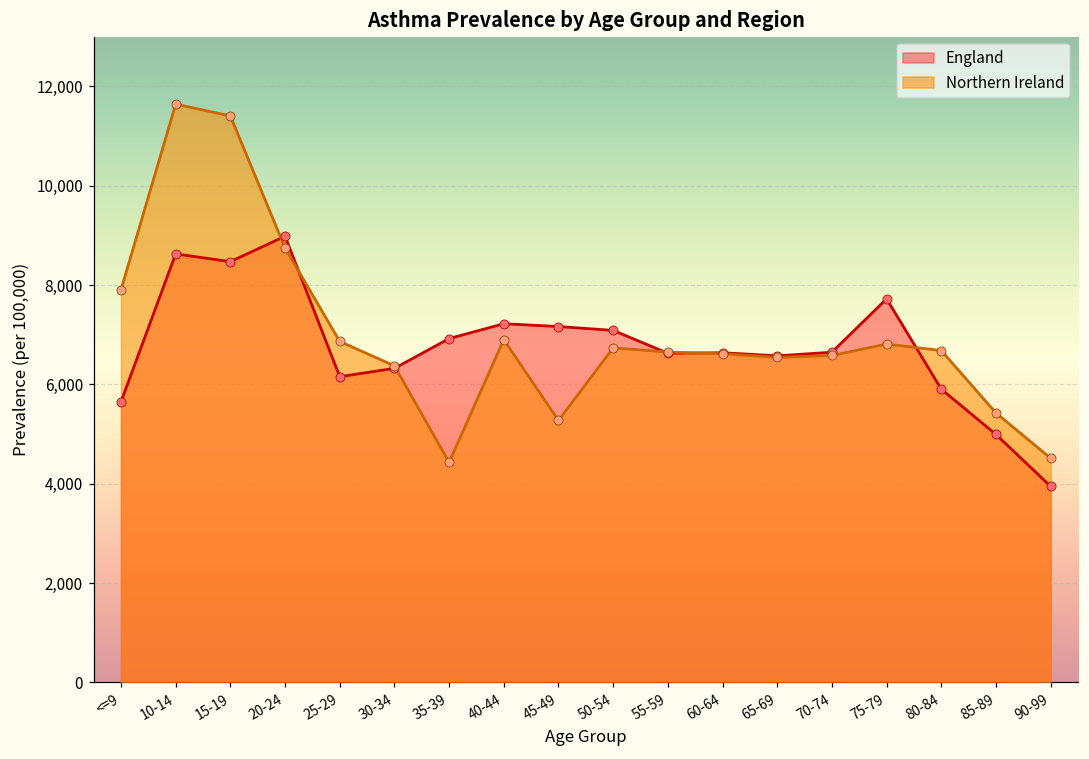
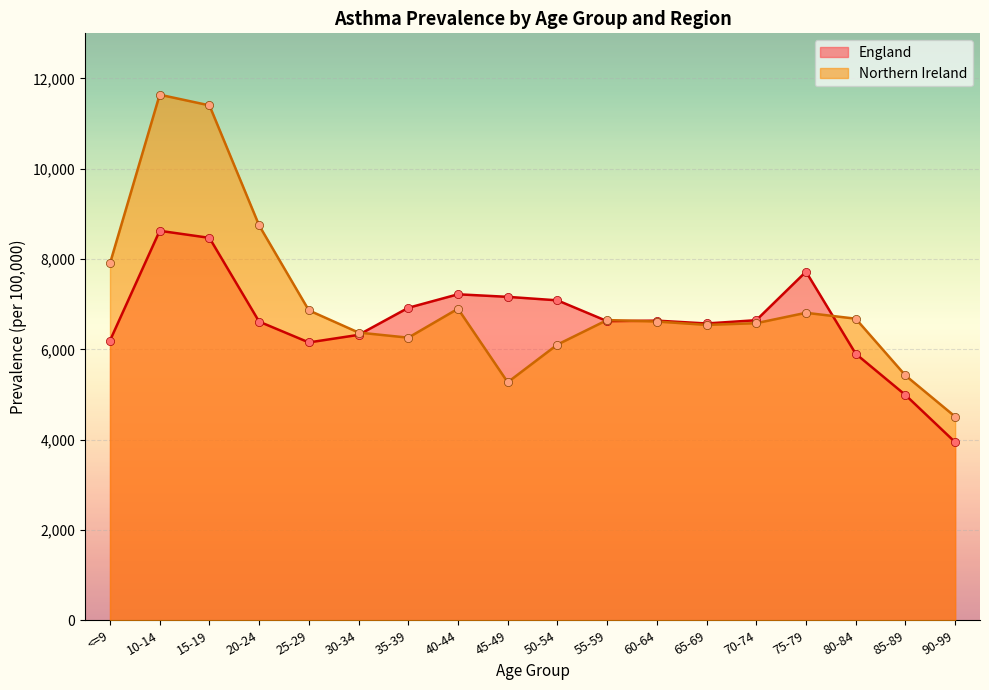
England, <=9: 5,600 -> 6,200
England, 20-24: 9,000 -> 6,600
Northern Ireland, 35-39: 4,400 -> 6,300
Northern Ireland, 50-54: 6,700 -> 6,100
